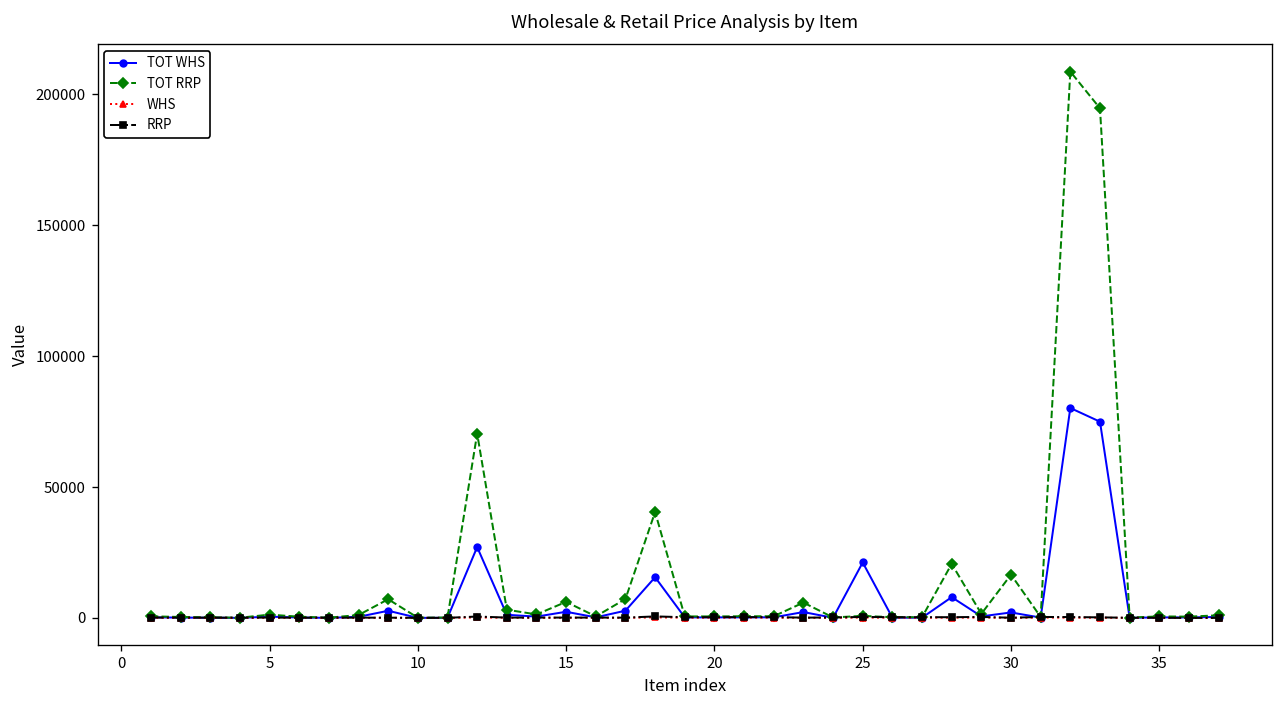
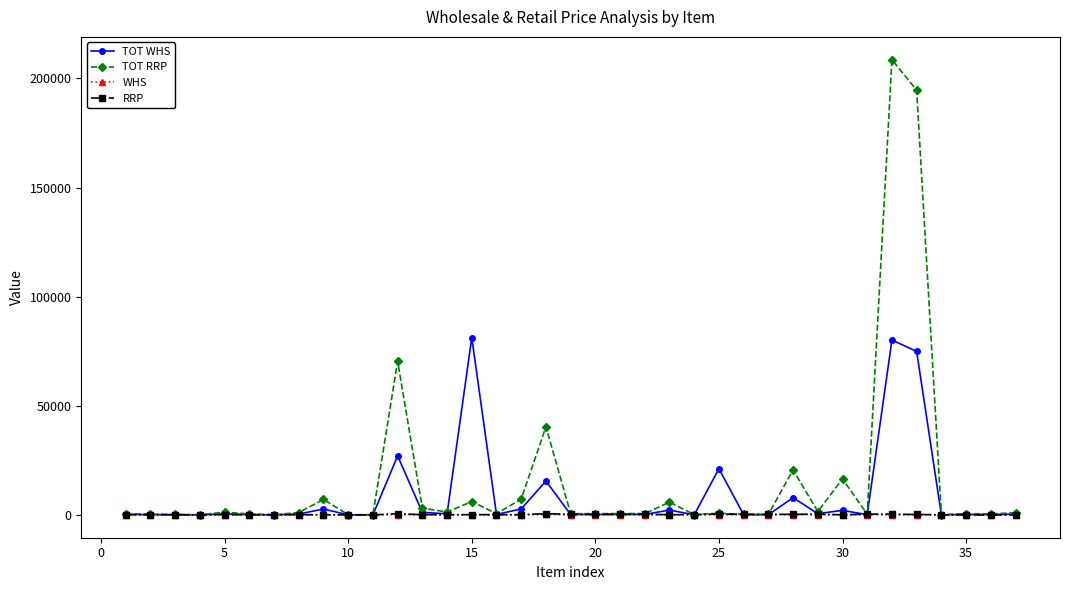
TOT WHS, 15: 2000 -> 81000
